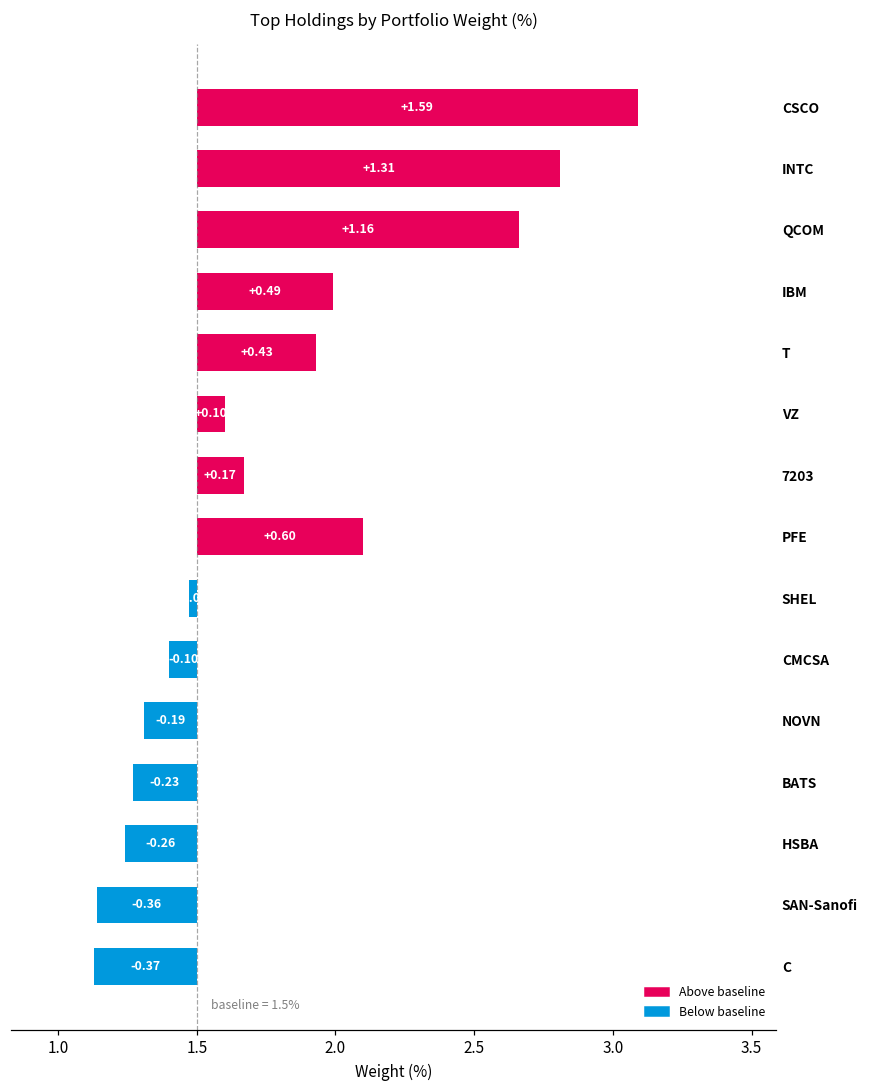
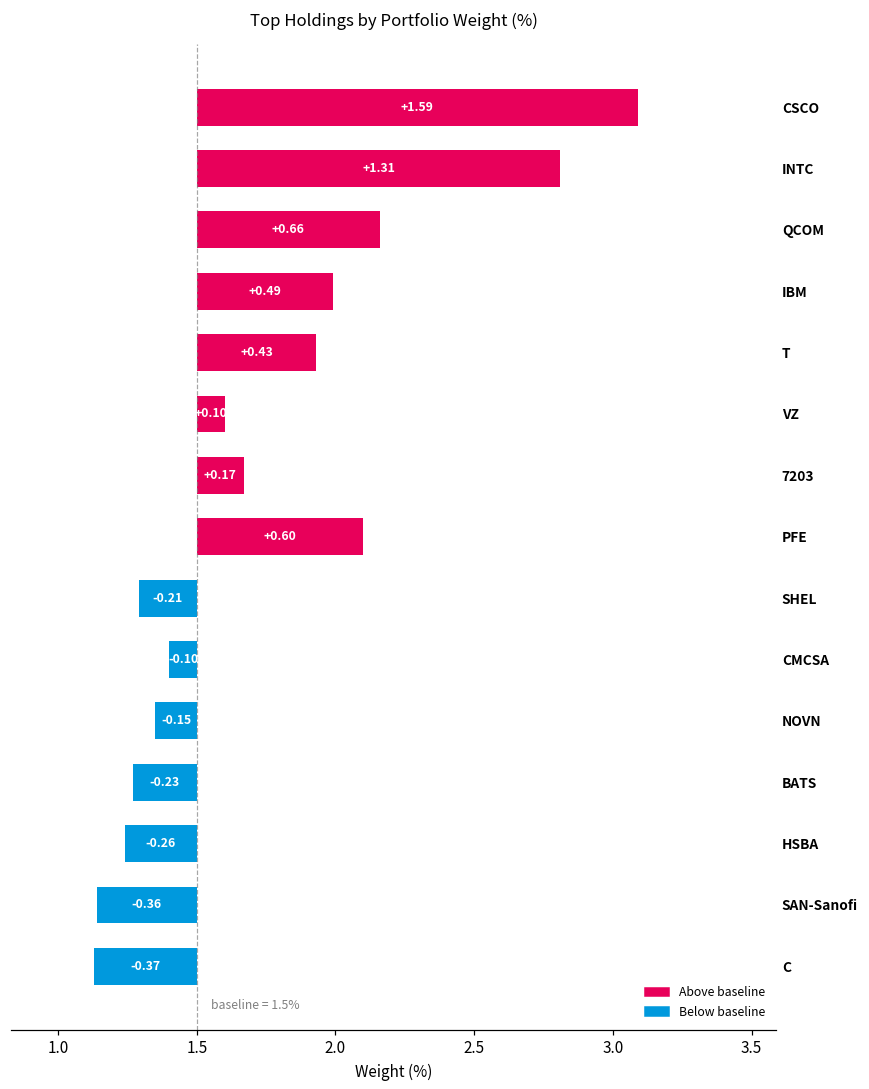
QCOM: +1.16 -> +0.66
SHEL: 1.47 -> 1.29
NOVN: -0.19 -> -0.15
